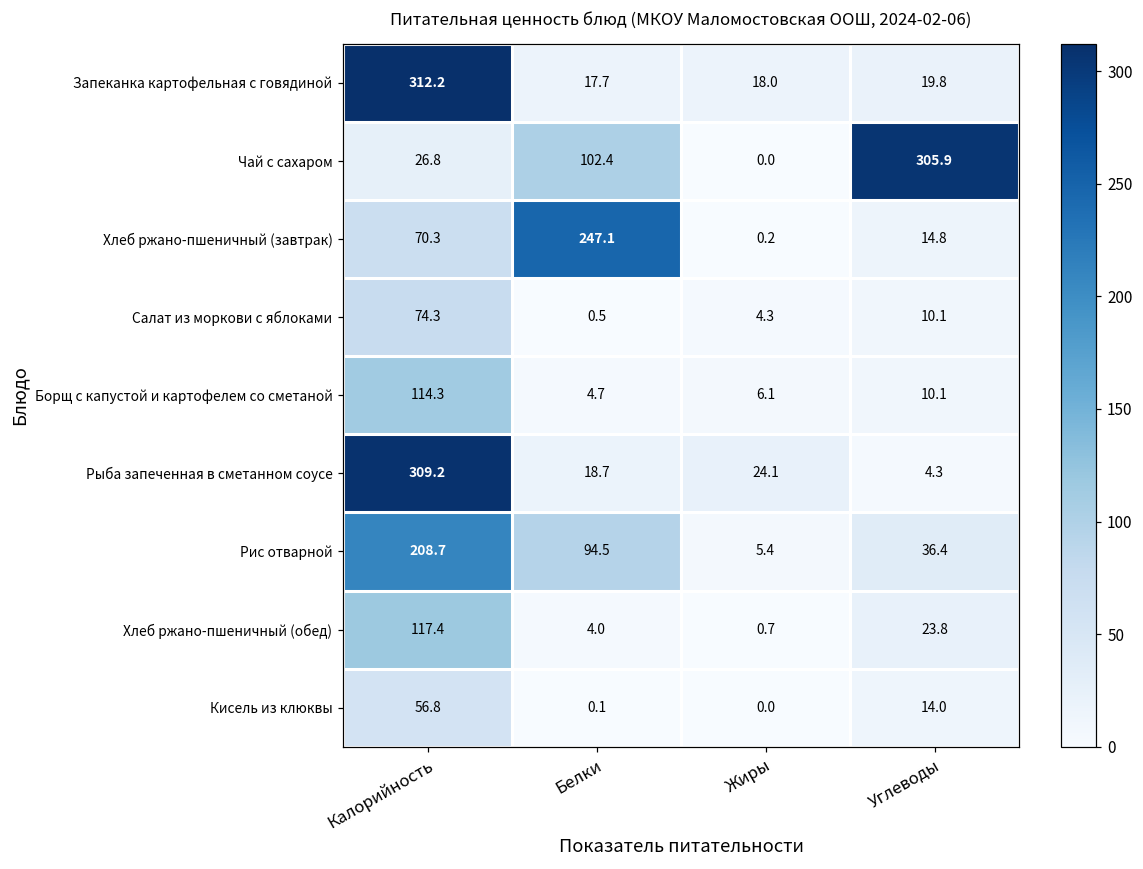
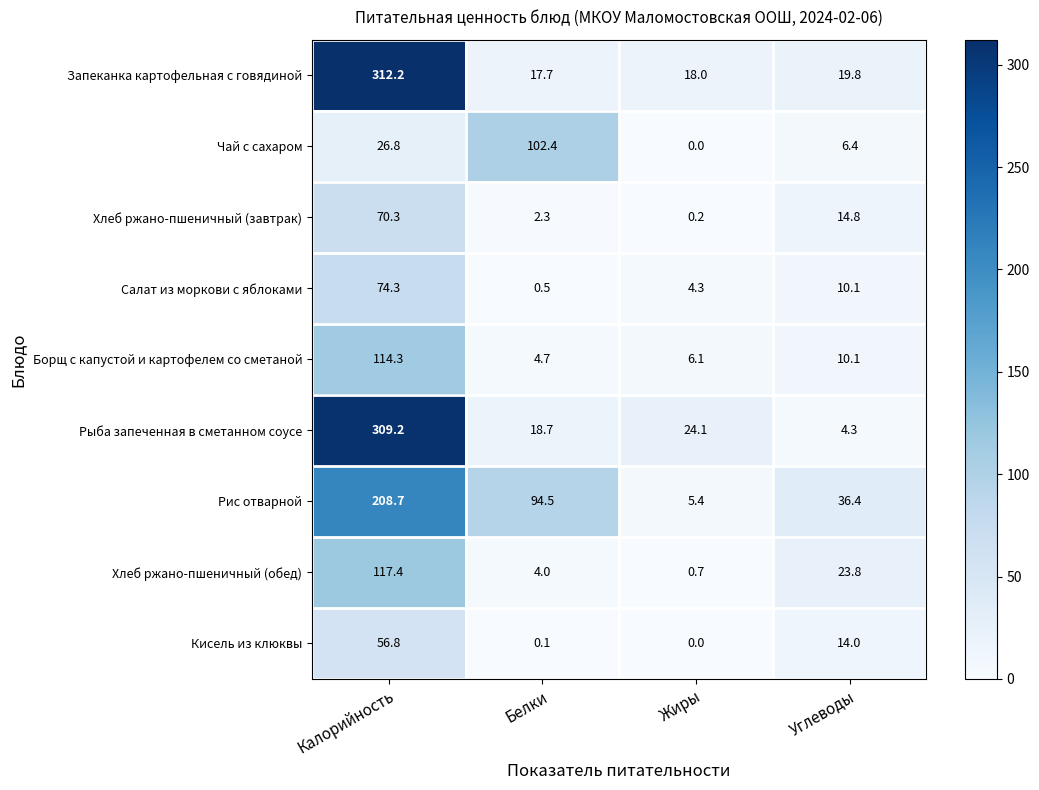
Чай с сахаром, Углеводы: 305.9 -> 6.4
Хлеб ржано-пшеничный (завтрак), Белки: 247.1 -> 2.3
